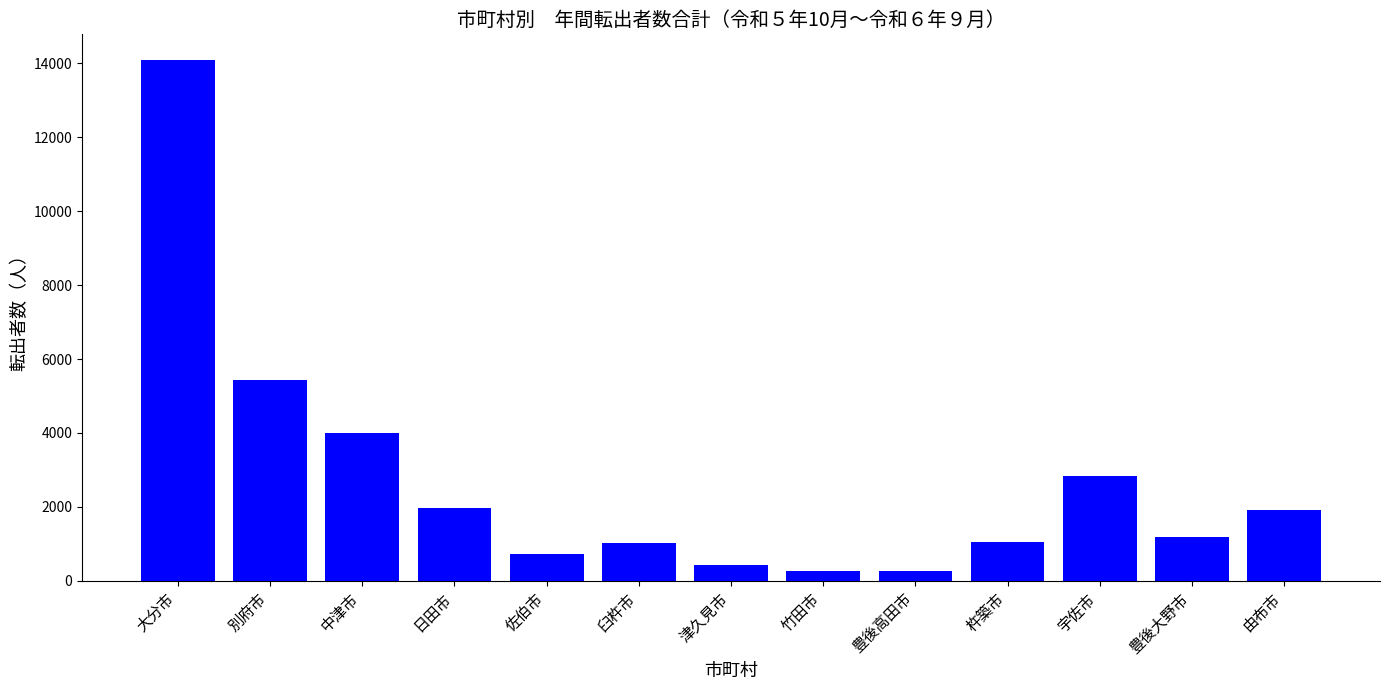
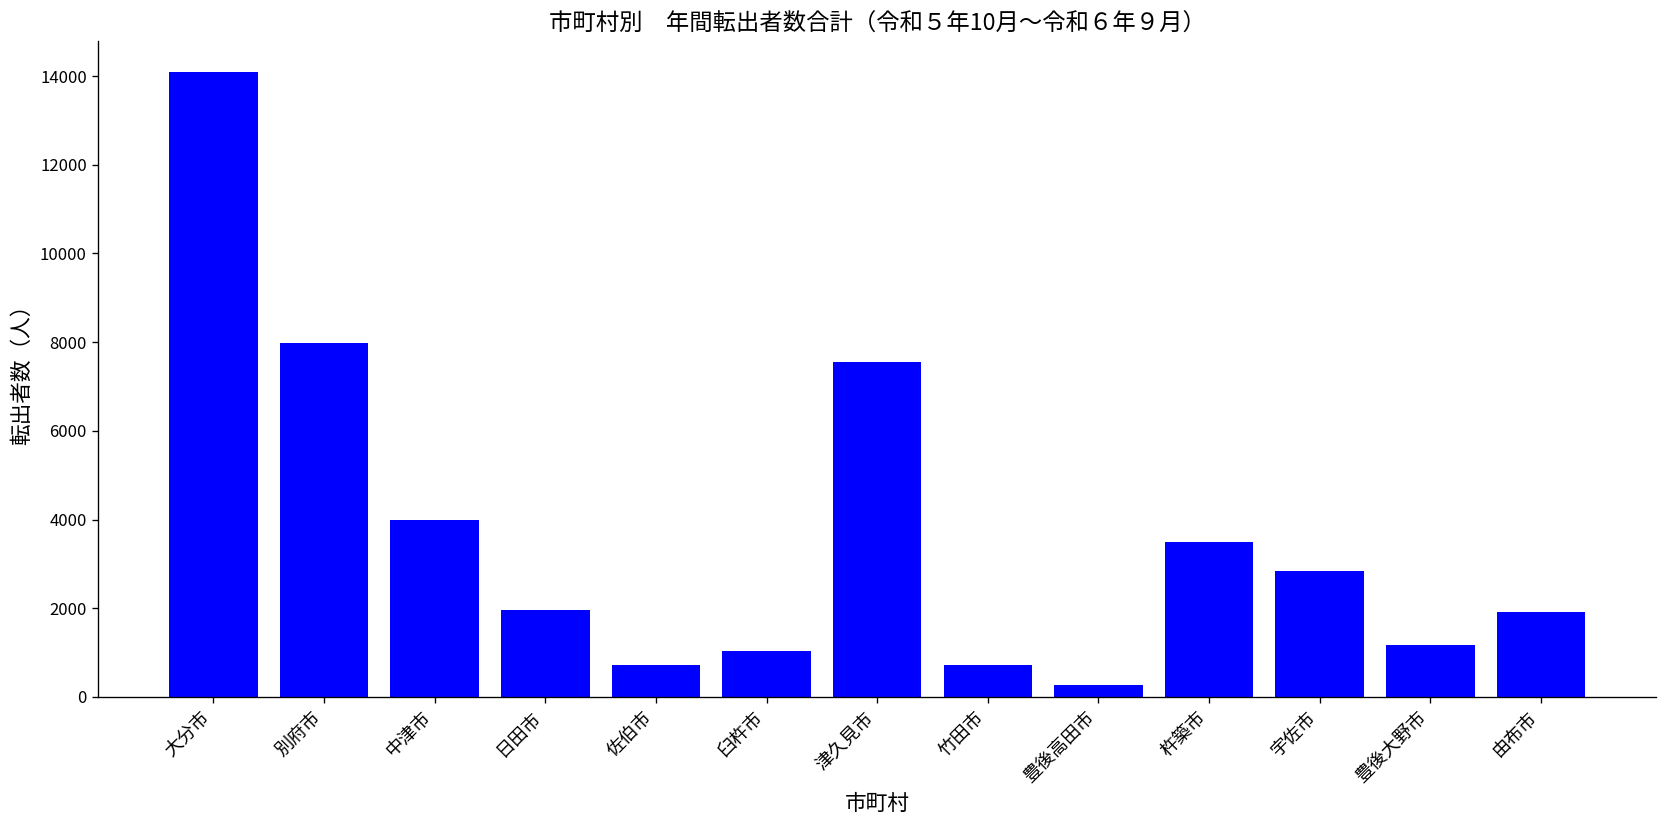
別府市: 5400 -> 8000
津久見市: 400 -> 7600
竹田市: 300 -> 700
杵築市: 1000 -> 3500
